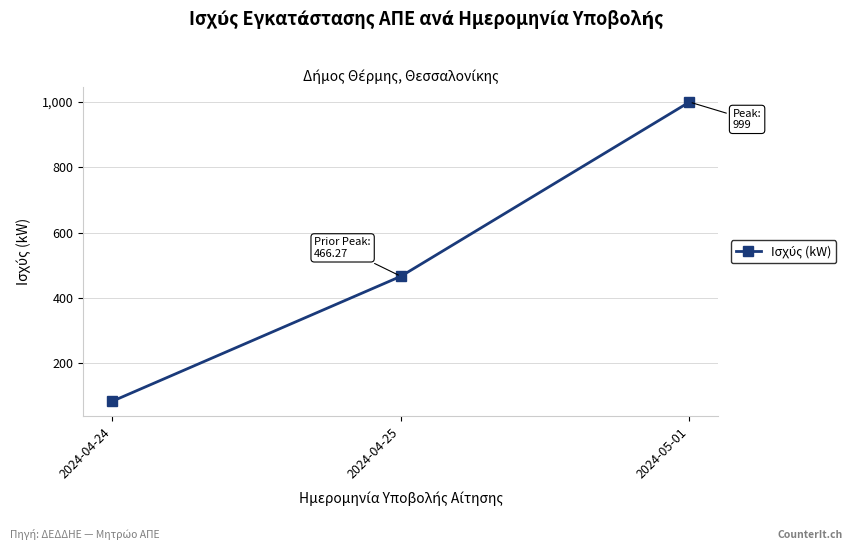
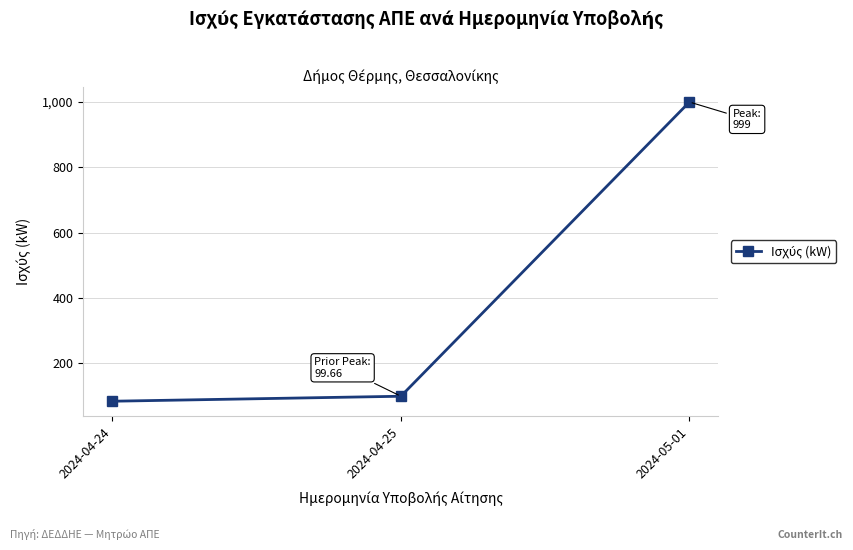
2024-04-25: 466.27 -> 99.66
